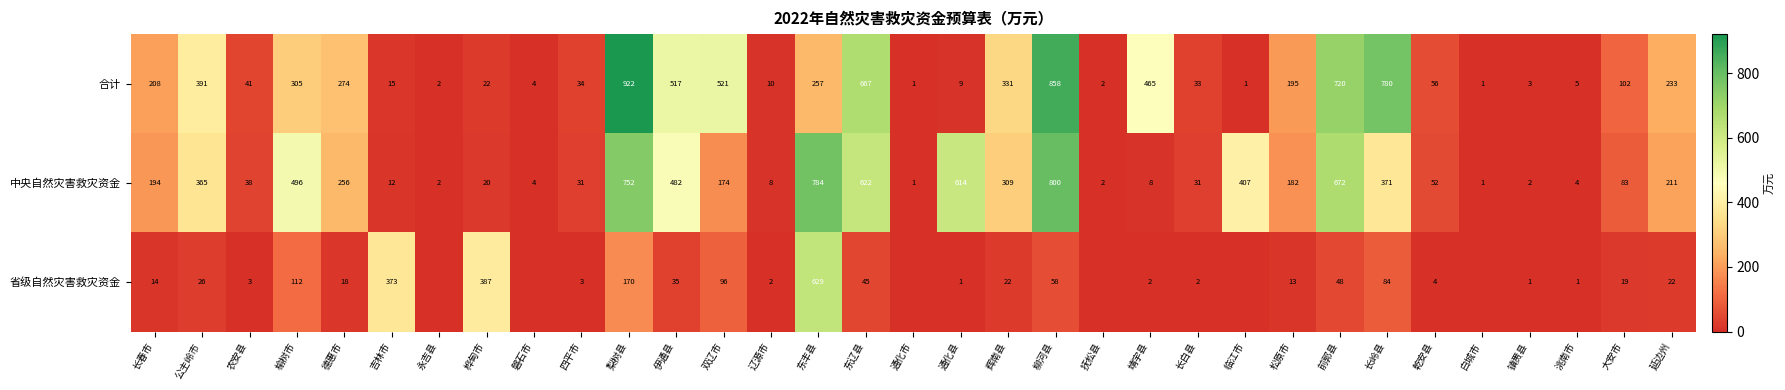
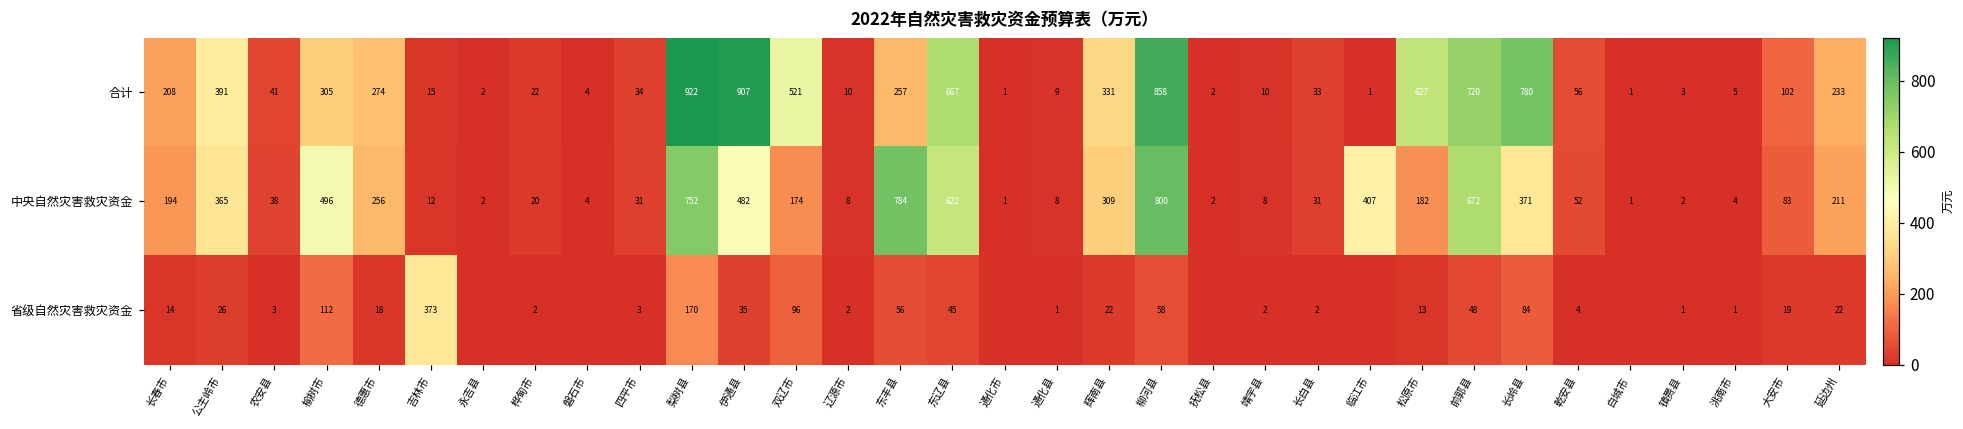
合计, 伊通县: 517 -> 907
合计, 靖宇县: 465 -> 10
合计, 松原市: 195 -> 627
中央自然灾害救灾资金, 通化县: 614 -> 8
省级自然灾害救灾资金, 桦甸市: 387 -> 2
省级自然灾害救灾资金, 东丰县: 629 -> 56
